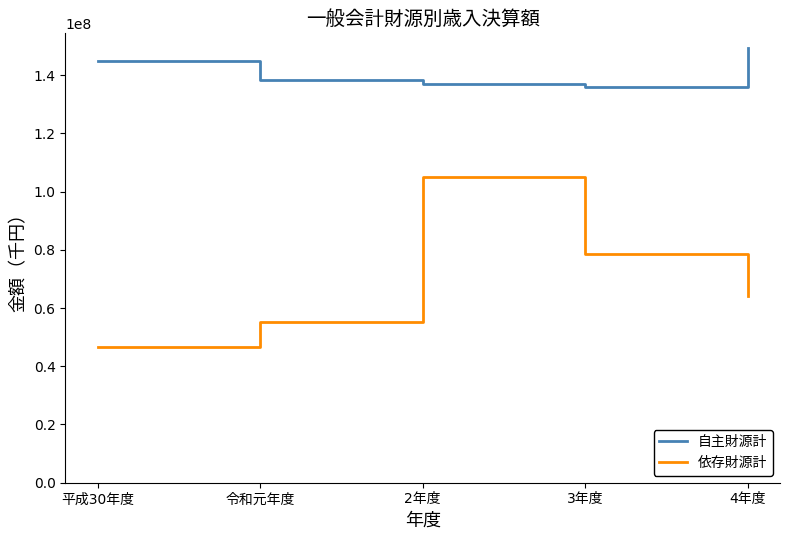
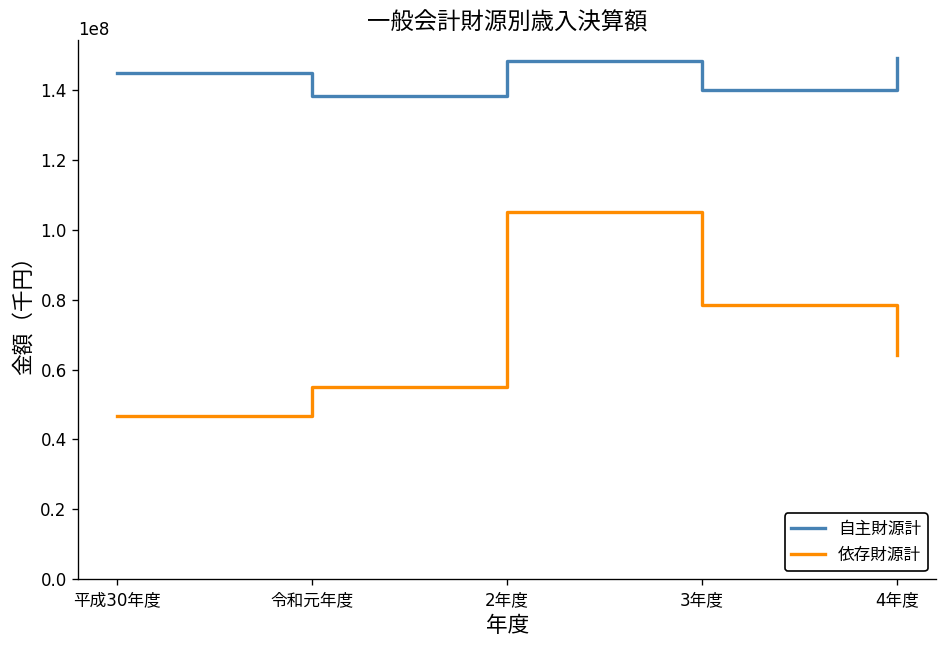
自主財源計, 2年度: 137000000 -> 148000000
自主財源計, 3年度: 136000000 -> 140000000
